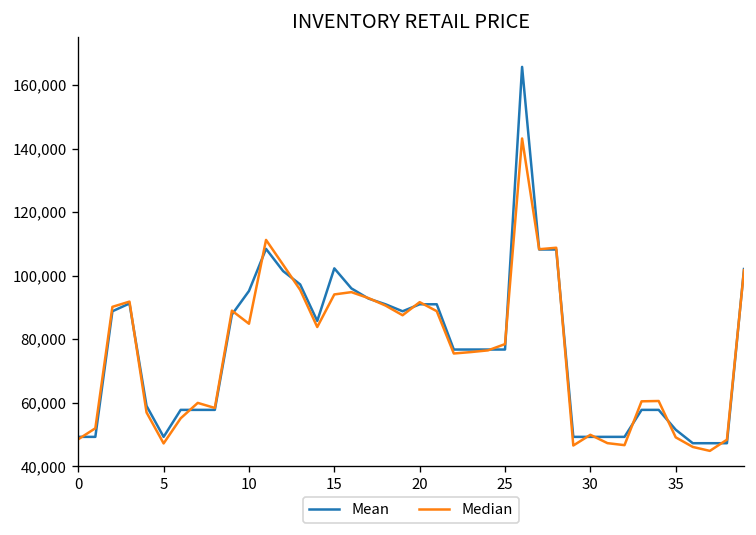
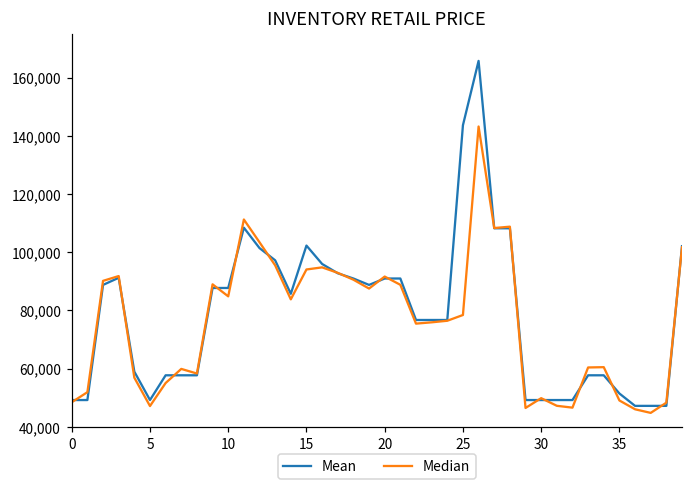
Mean, 10: 95,000 -> 88,000
Mean, 25: 77,000 -> 144,000
